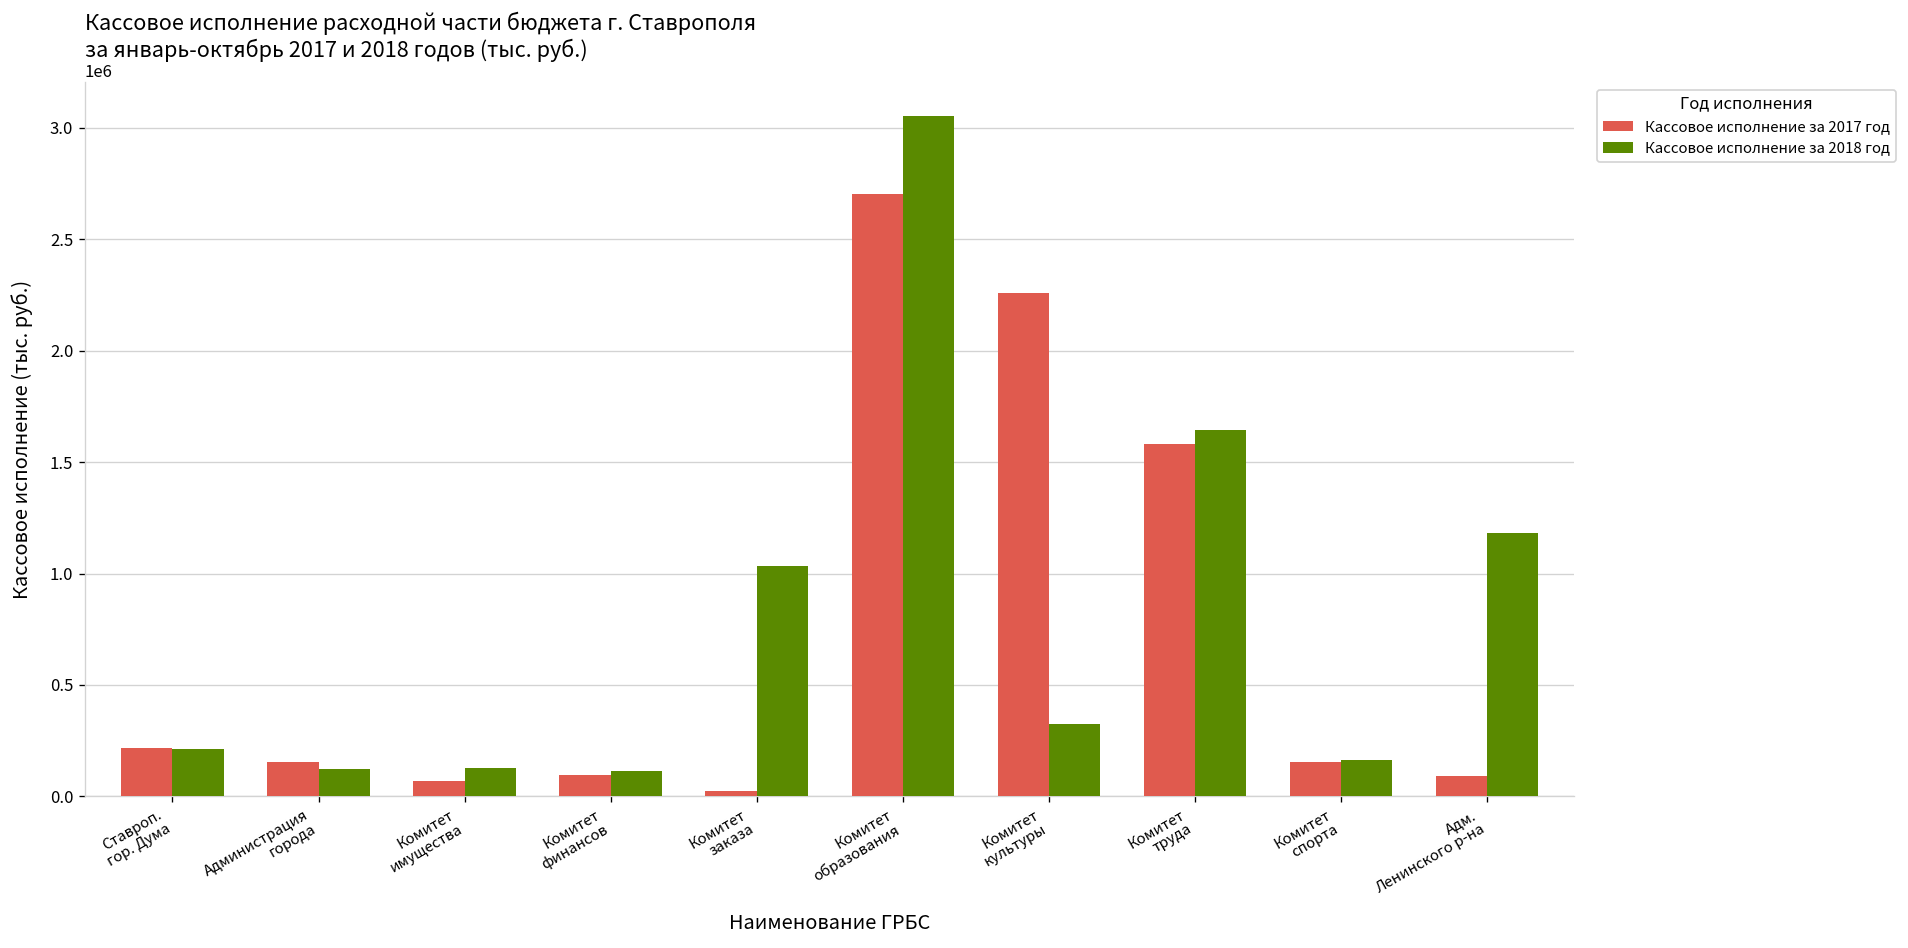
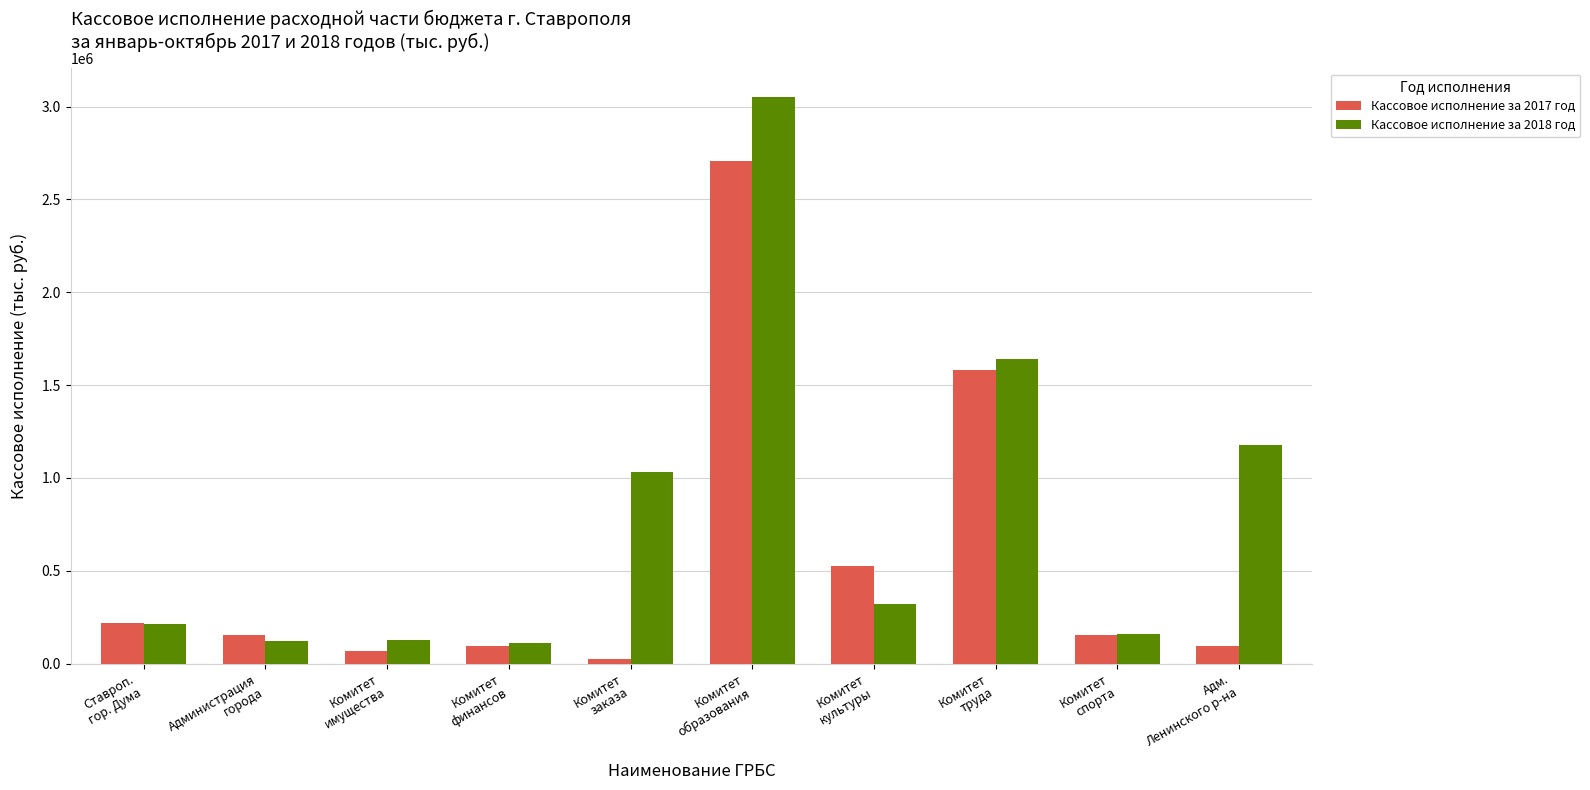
Кассовое исполнение за 2017 год, Комитет культуры: 2260000 -> 520000
